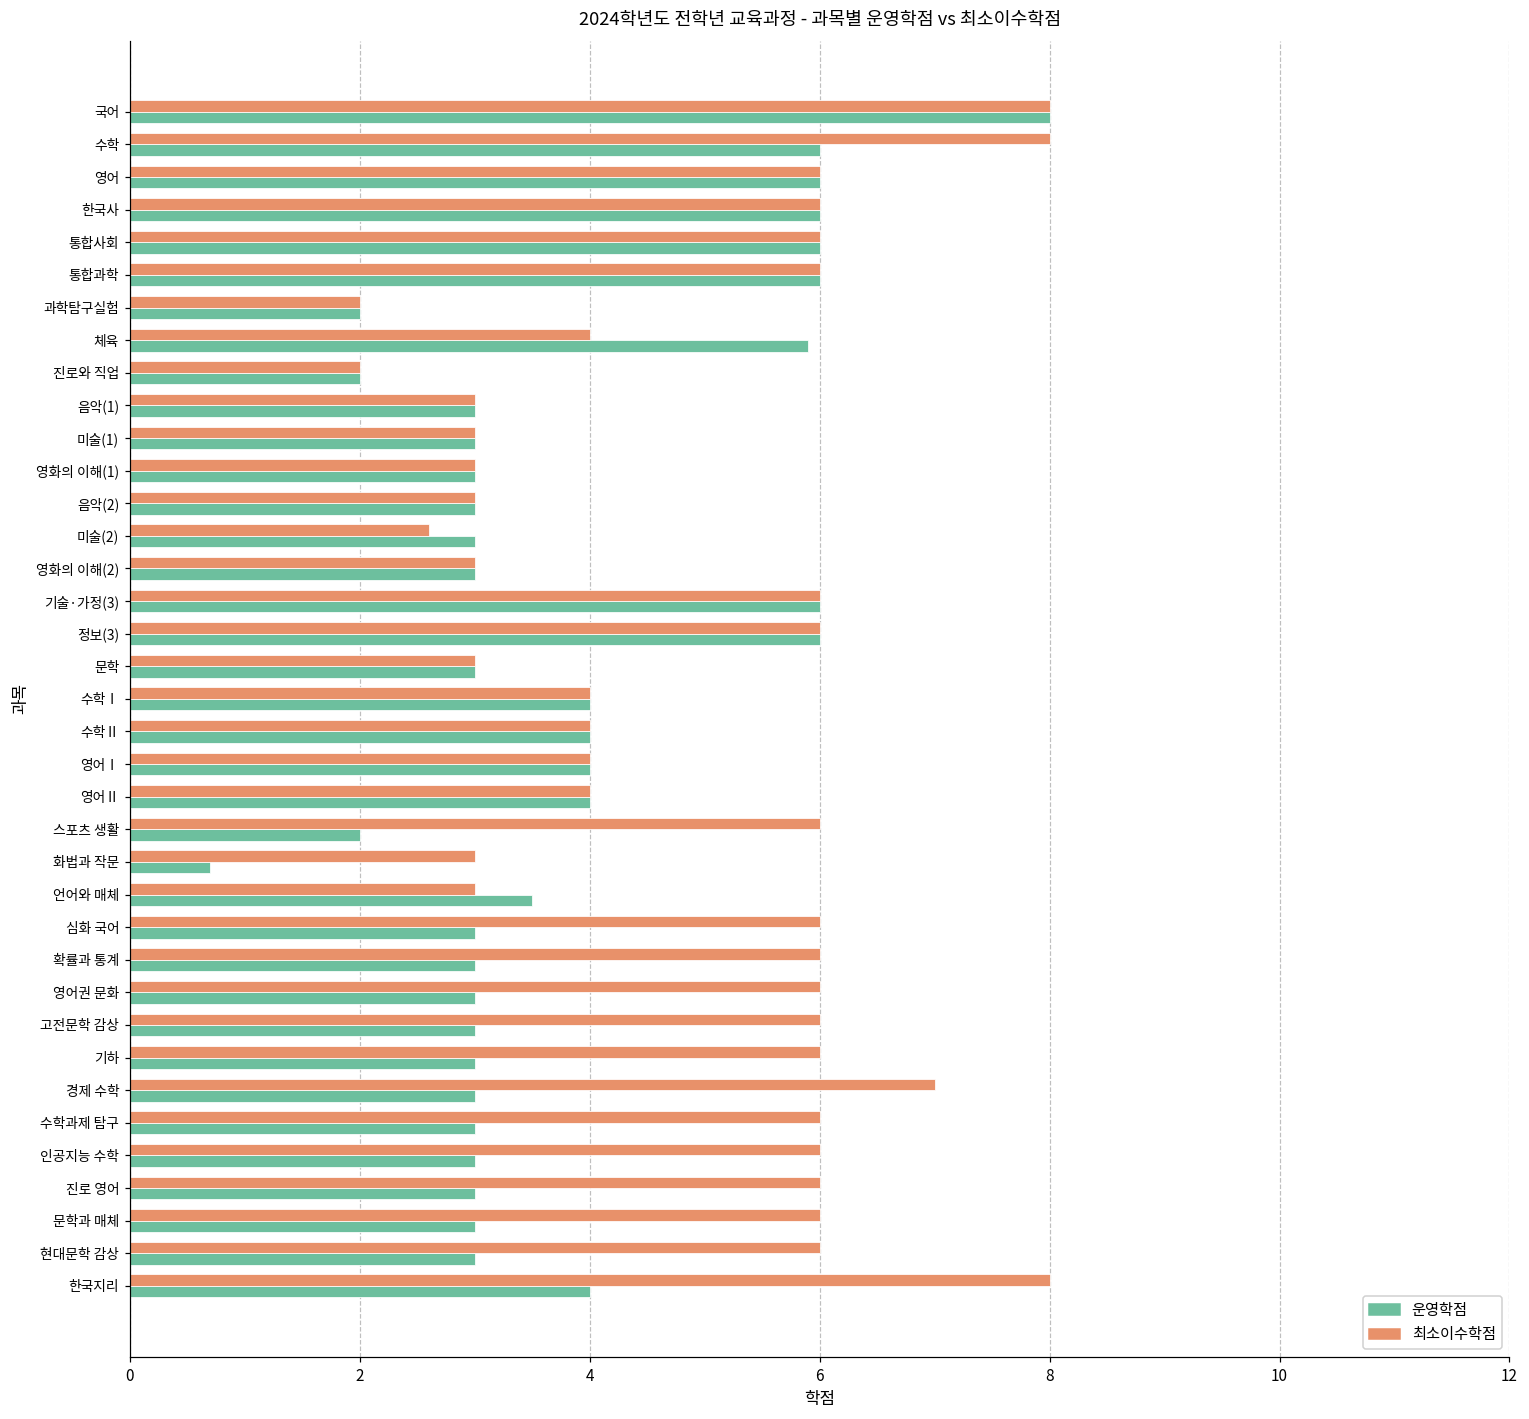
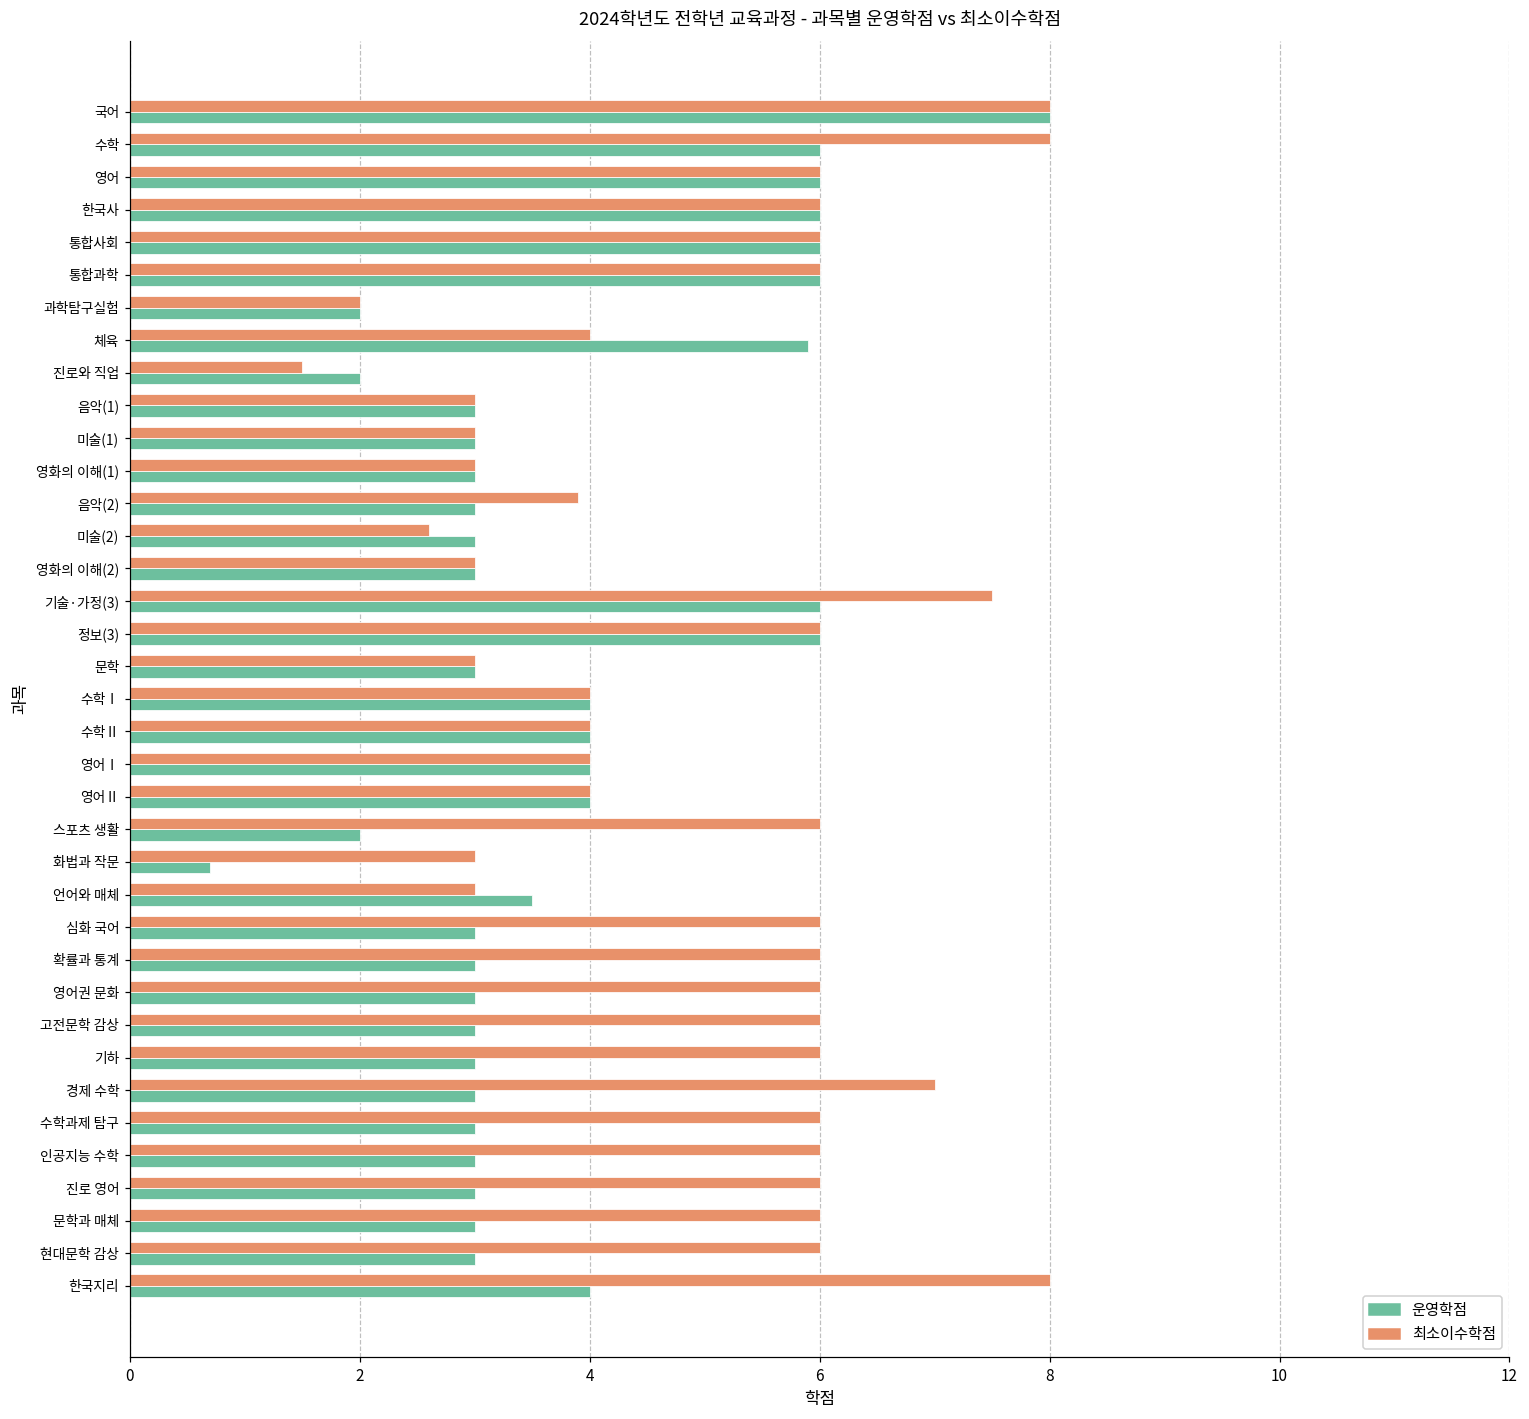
최소이수학점, 진로와 직업: 2.0 -> 1.5
최소이수학점, 음악(2): 3.0 -> 3.9
최소이수학점, 기술·가정(3): 6.0 -> 7.5
